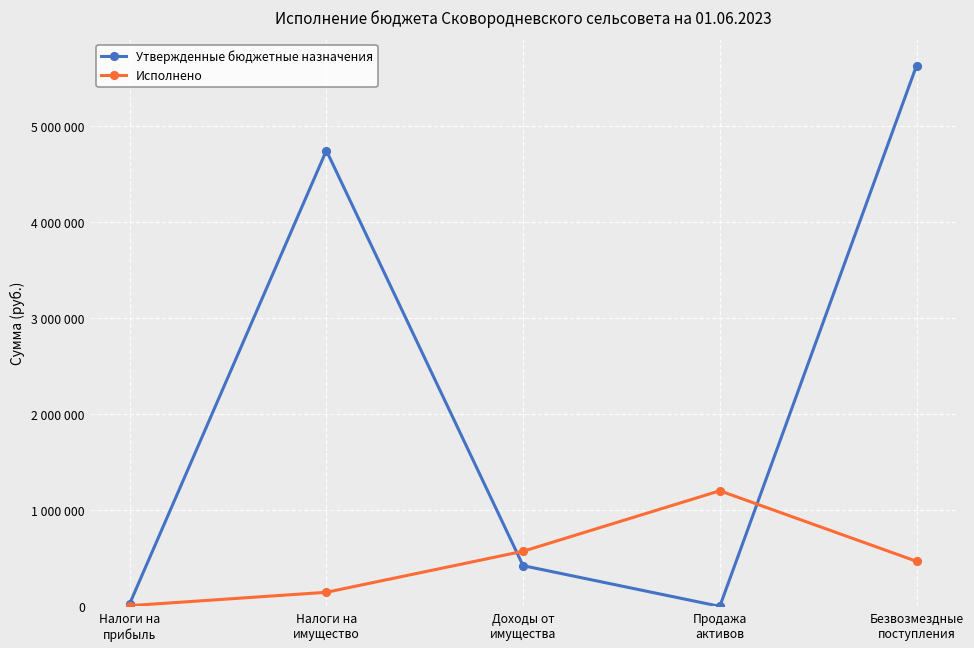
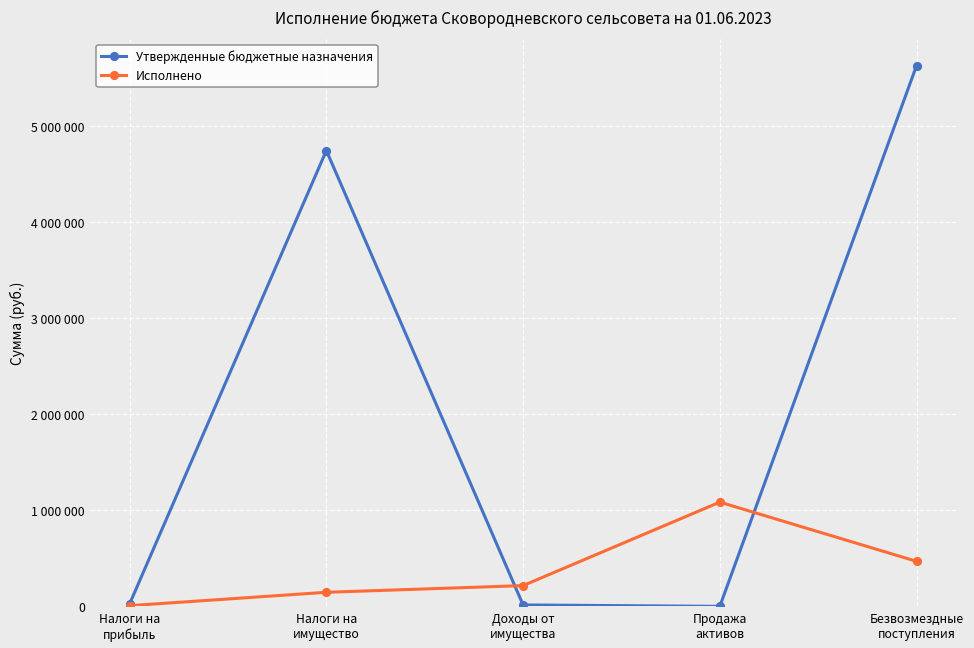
Утвержденные бюджетные назначения, Доходы от имущества: 400000 -> 0
Исполнено, Доходы от имущества: 600000 -> 200000
Исполнено, Продажа активов: 1200000 -> 1100000
